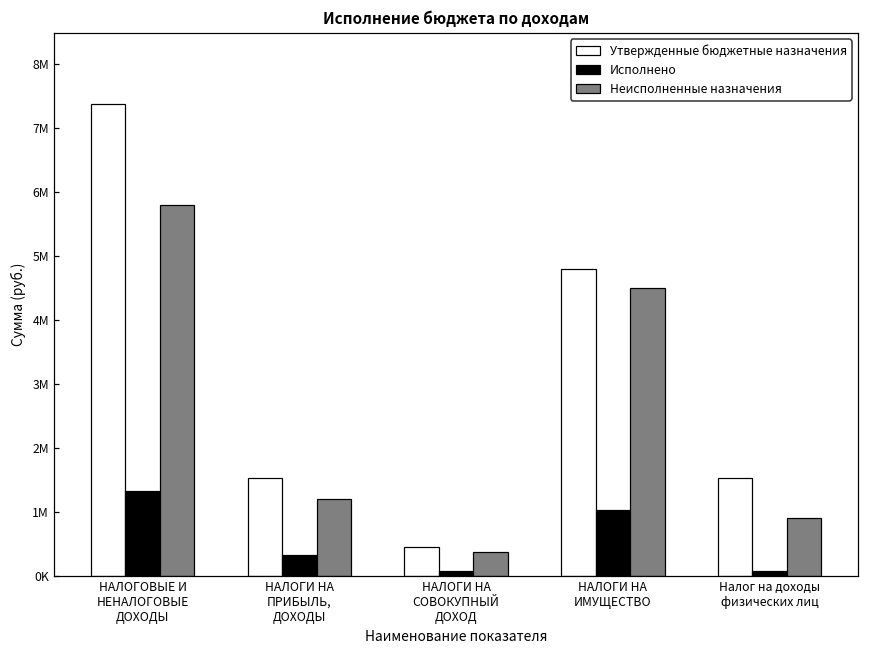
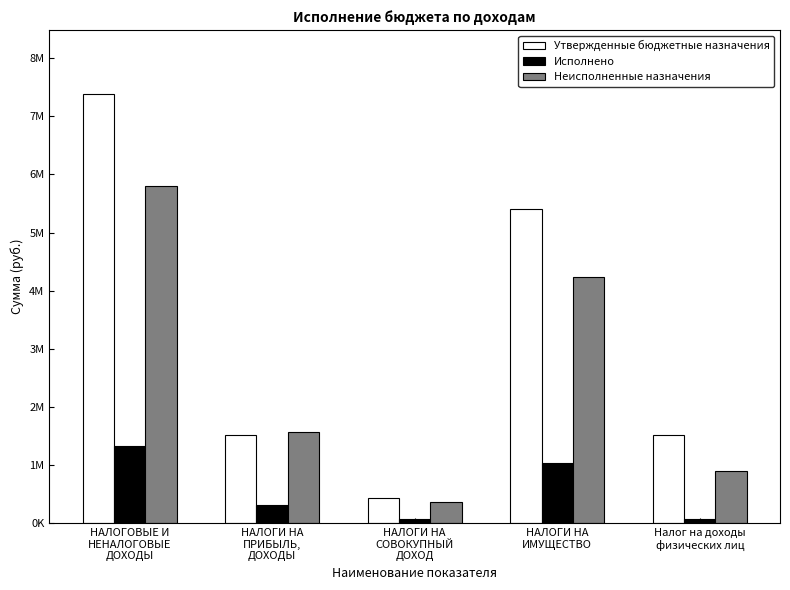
Неисполненные назначения, НАЛОГИ НА ПРИБЫЛЬ, ДОХОДЫ: 1200000 -> 1600000
Утвержденные бюджетные назначения, НАЛОГИ НА ИМУЩЕСТВО: 4800000 -> 5400000
Неисполненные назначения, НАЛОГИ НА ИМУЩЕСТВО: 4500000 -> 4200000
